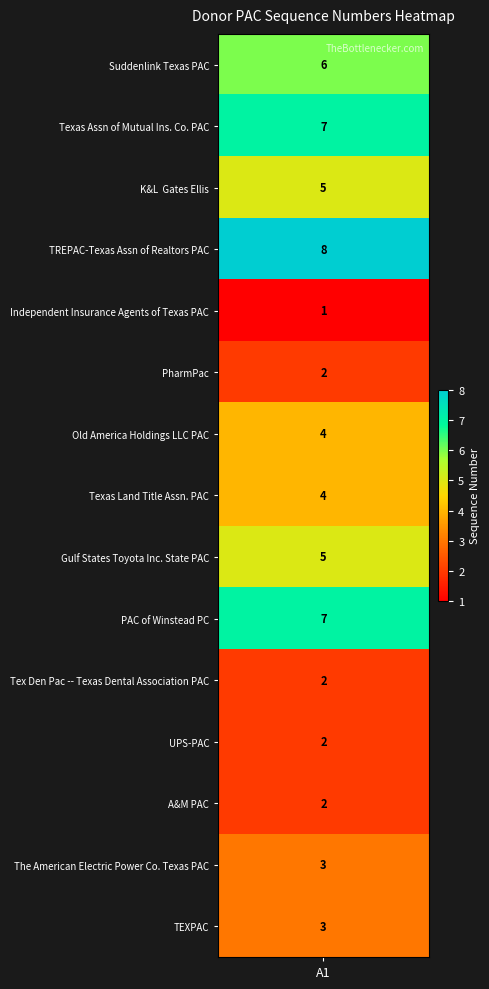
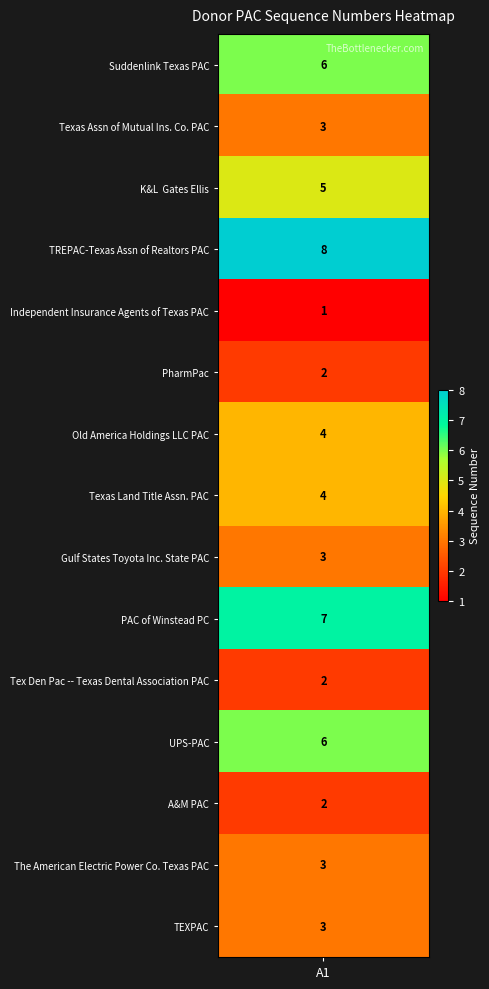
Texas Assn of Mutual Ins. Co. PAC, A1: 7 -> 3
Gulf States Toyota Inc. State PAC, A1: 5 -> 3
UPS-PAC, A1: 2 -> 6
